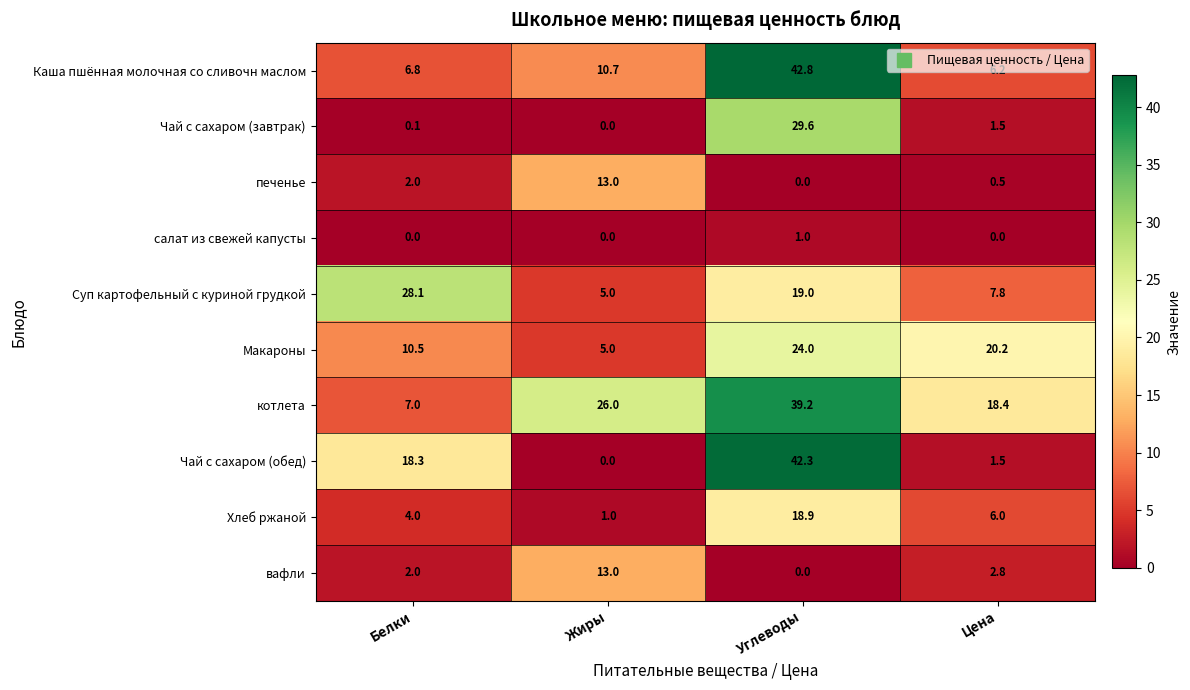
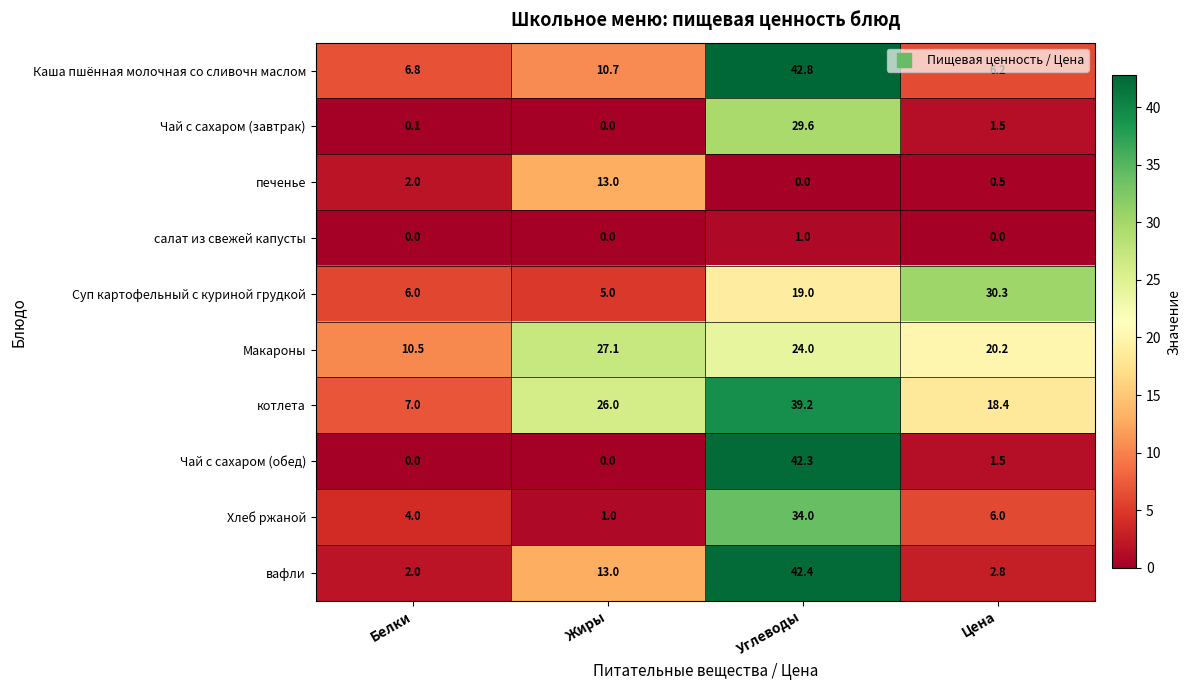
Суп картофельный с куриной грудкой, Белки: 28.1 -> 6.0
Суп картофельный с куриной грудкой, Цена: 7.8 -> 30.3
Макароны, Жиры: 5.0 -> 27.1
Чай с сахаром (обед), Белки: 18.3 -> 0.0
Хлеб ржаной, Углеводы: 18.9 -> 34.0
вафли, Углеводы: 0.0 -> 42.4
